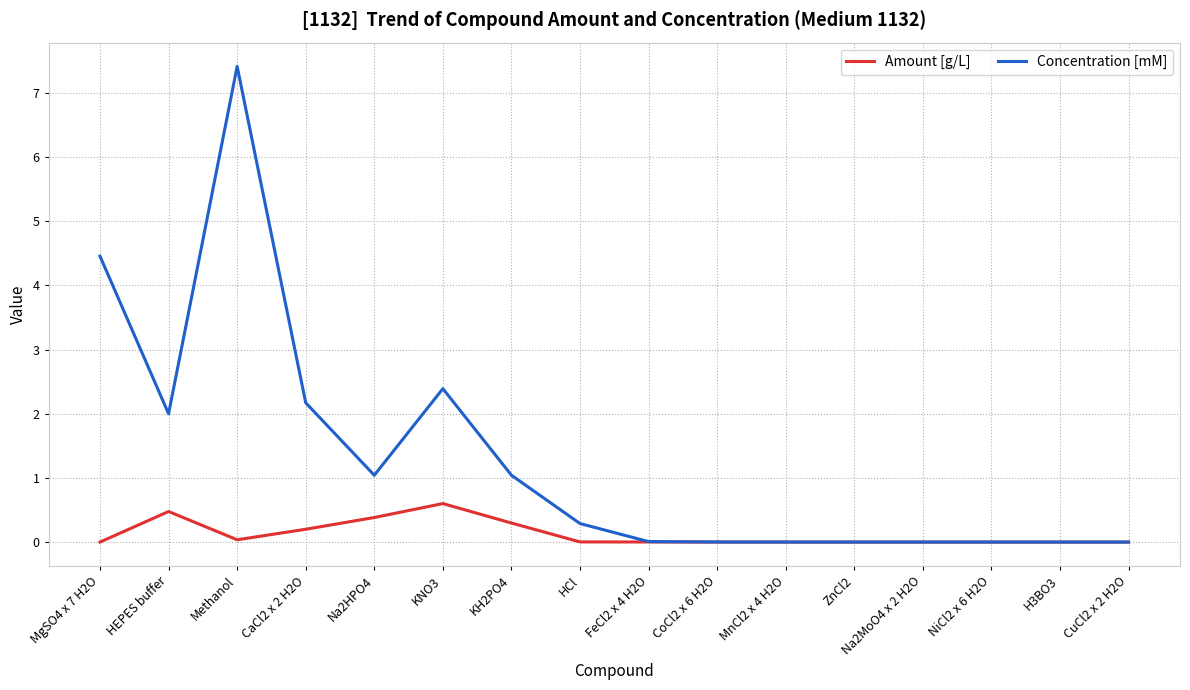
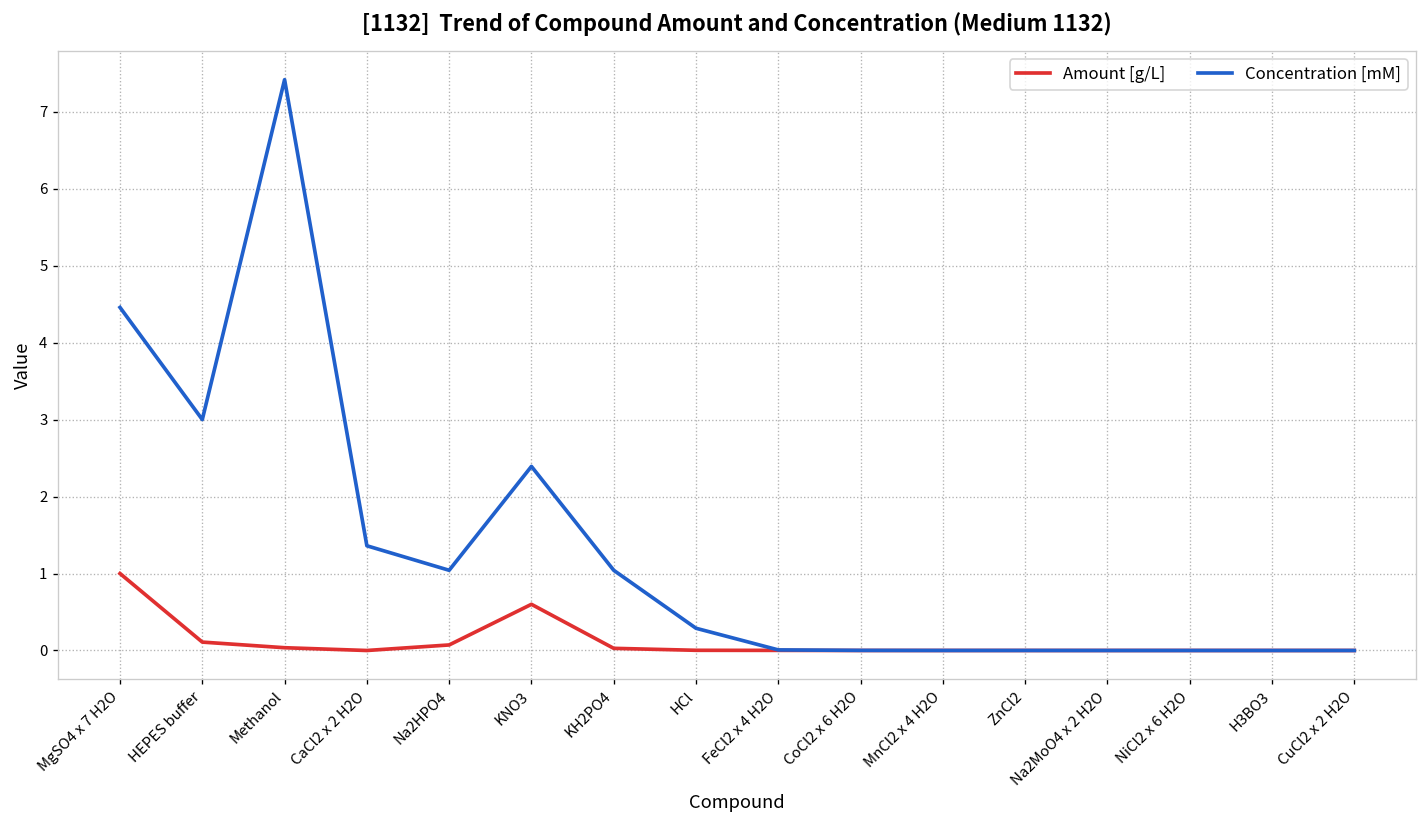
Amount [g/L], MgSO4 x 7 H2O: 0 -> 1
Amount [g/L], HEPES buffer: 0.5 -> 0.1
Concentration [mM], HEPES buffer: 2 -> 3
Amount [g/L], CaCl2 x 2 H2O: 0.2 -> 0.0
Concentration [mM], CaCl2 x 2 H2O: 2.2 -> 1.4
Amount [g/L], Na2HPO4: 0.4 -> 0.1
Amount [g/L], KH2PO4: 0.3 -> 0.0
